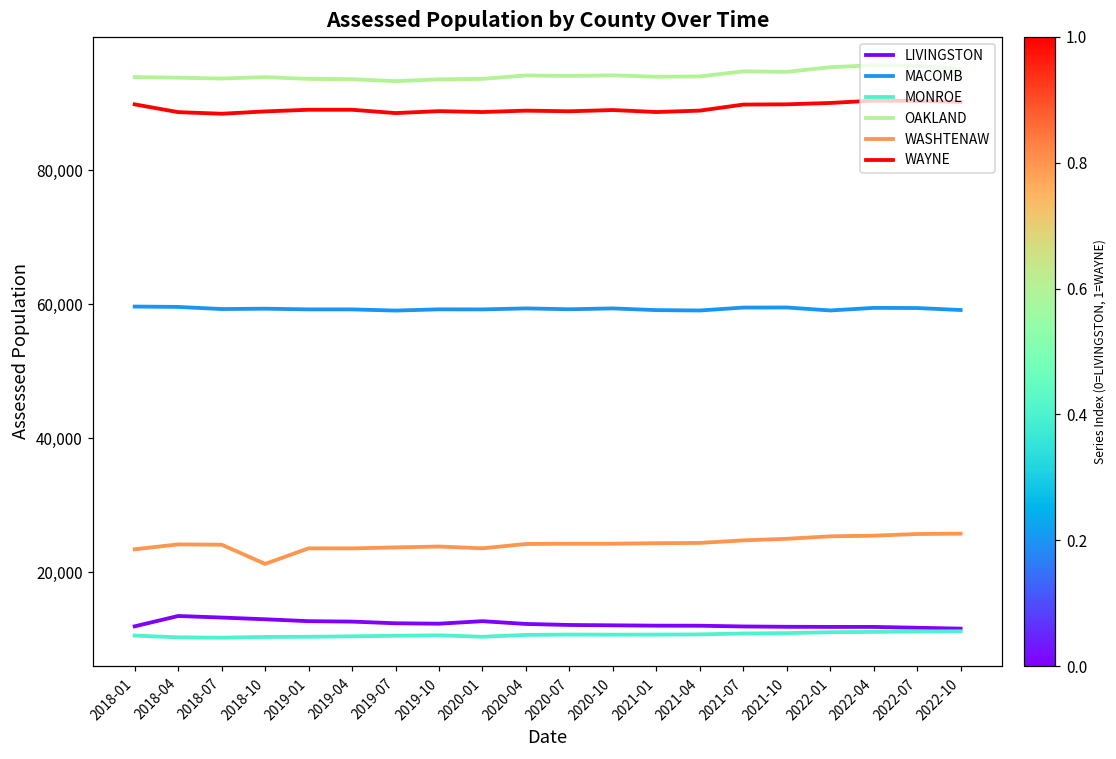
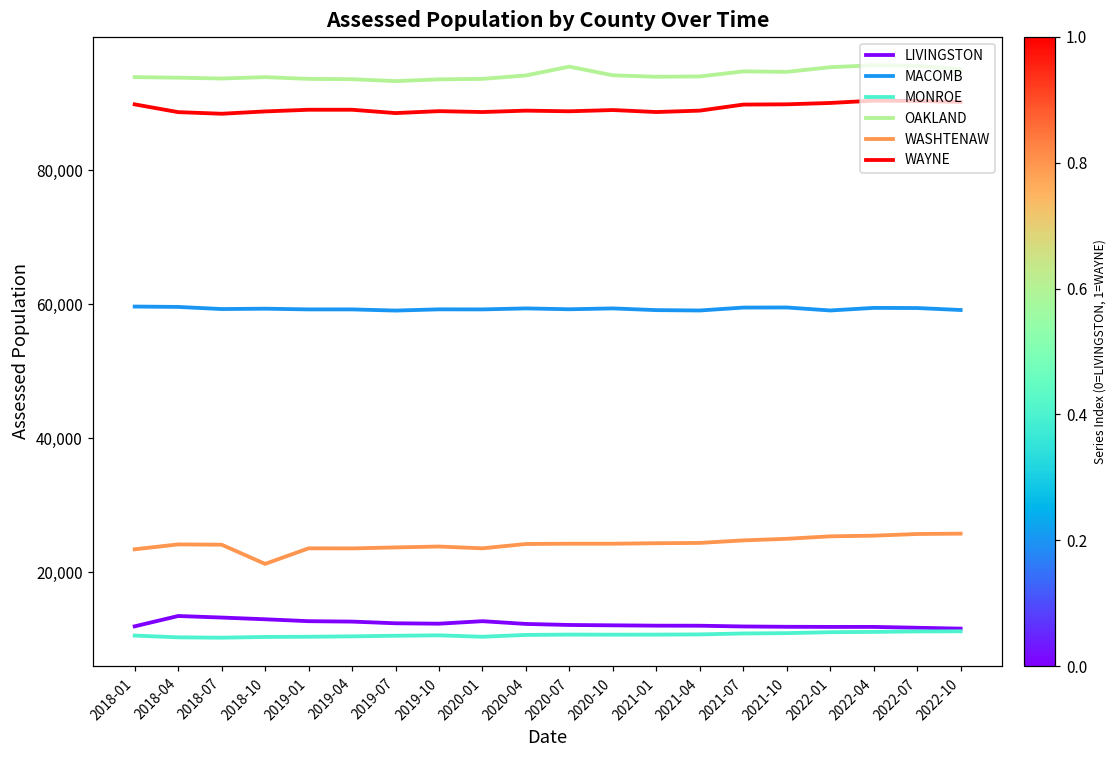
OAKLAND, 2020-07: 94,000 -> 96,000
